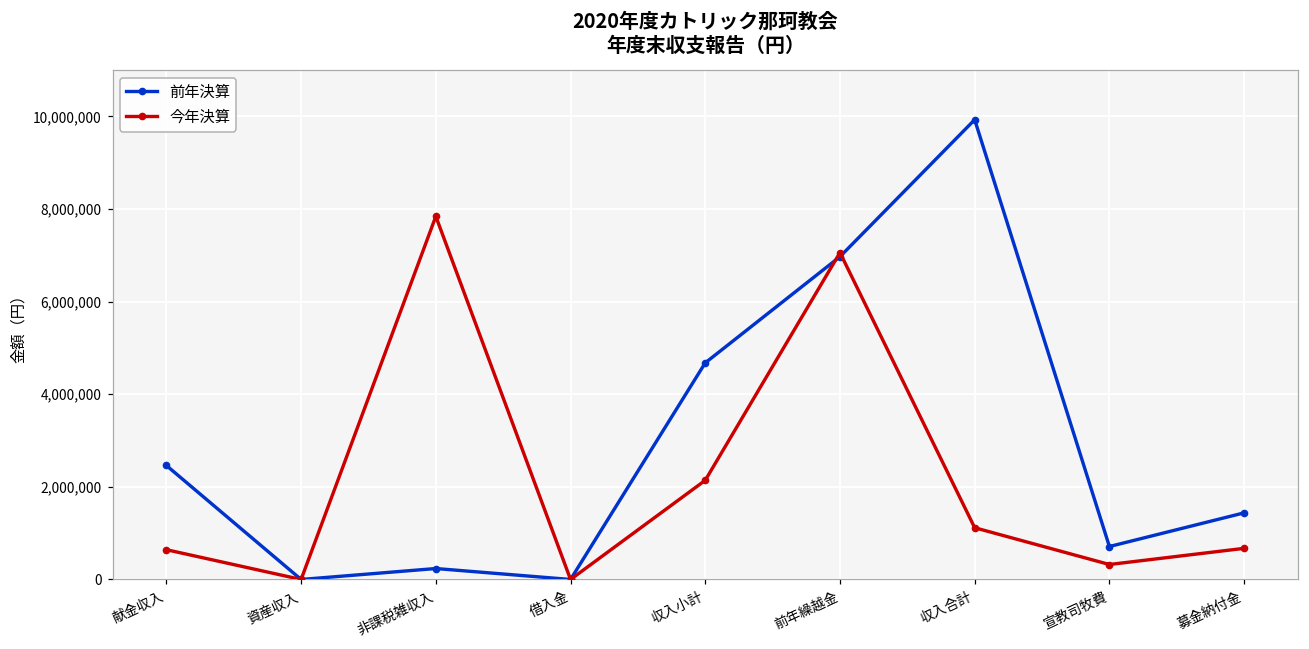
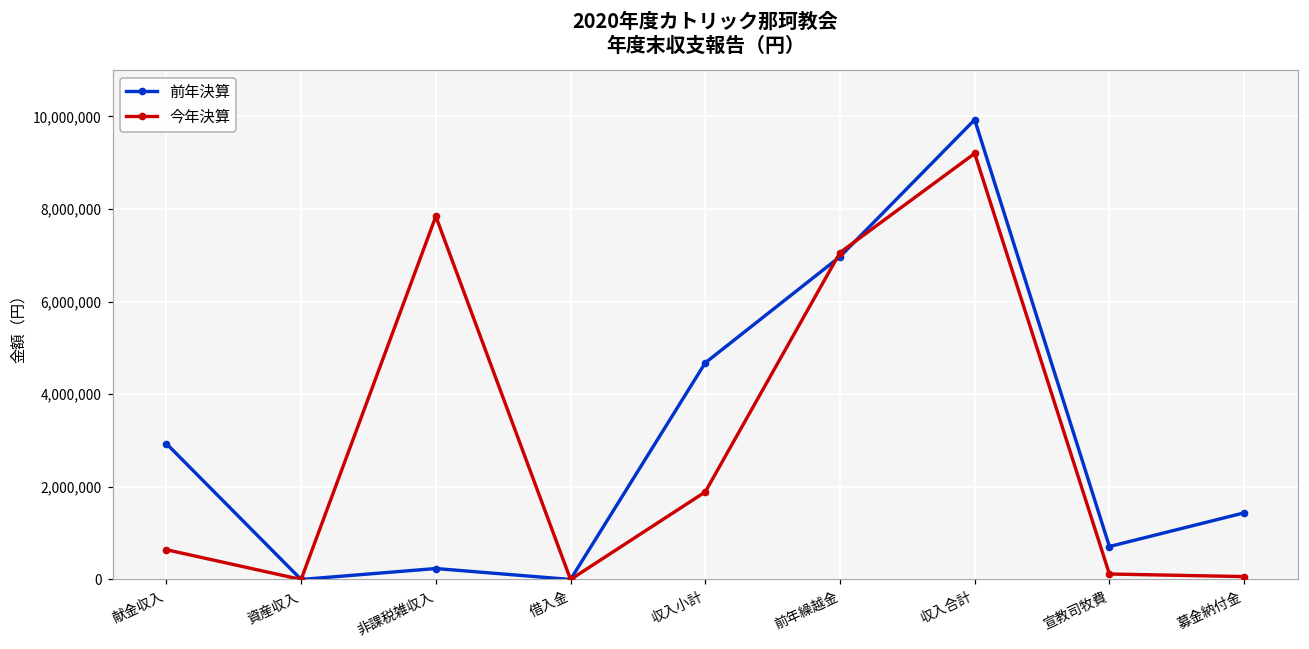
前年決算, 献金収入: 2,500,000 -> 2,900,000
今年決算, 収入小計: 2,100,000 -> 1,900,000
今年決算, 収入合計: 1,100,000 -> 9,200,000
今年決算, 宣教司牧費: 300,000 -> 100,000
今年決算, 募金納付金: 700,000 -> 100,000
